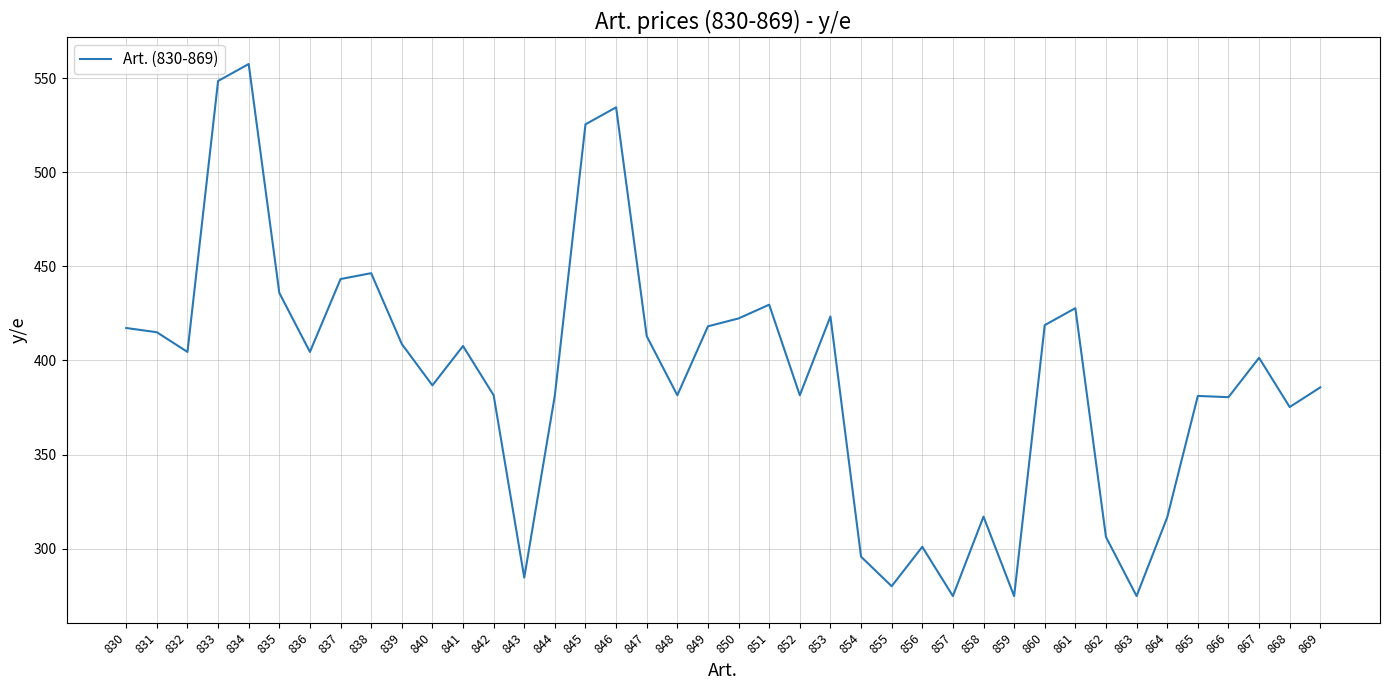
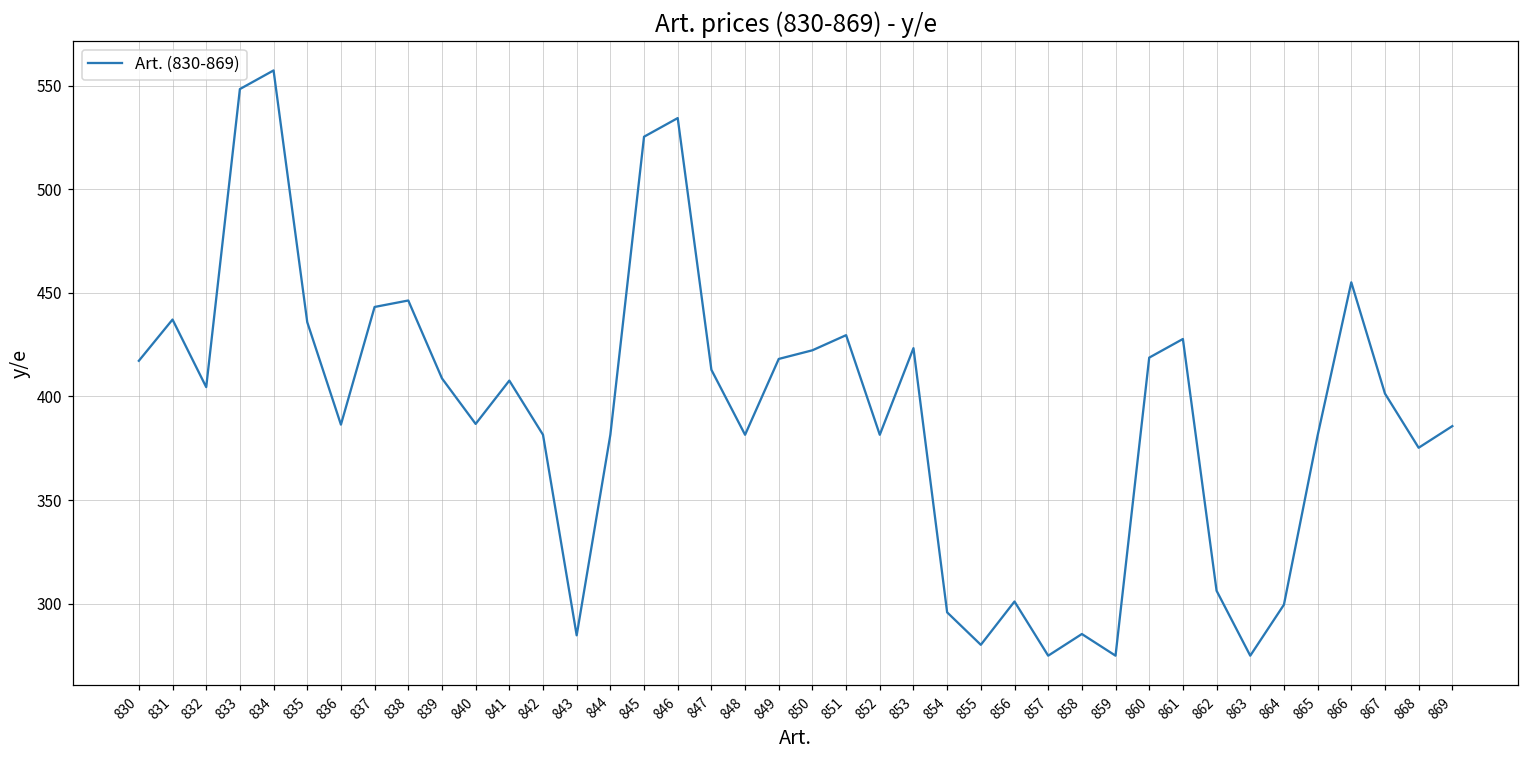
831: 415 -> 437
836: 405 -> 386
858: 317 -> 285
864: 317 -> 299
866: 380 -> 455
